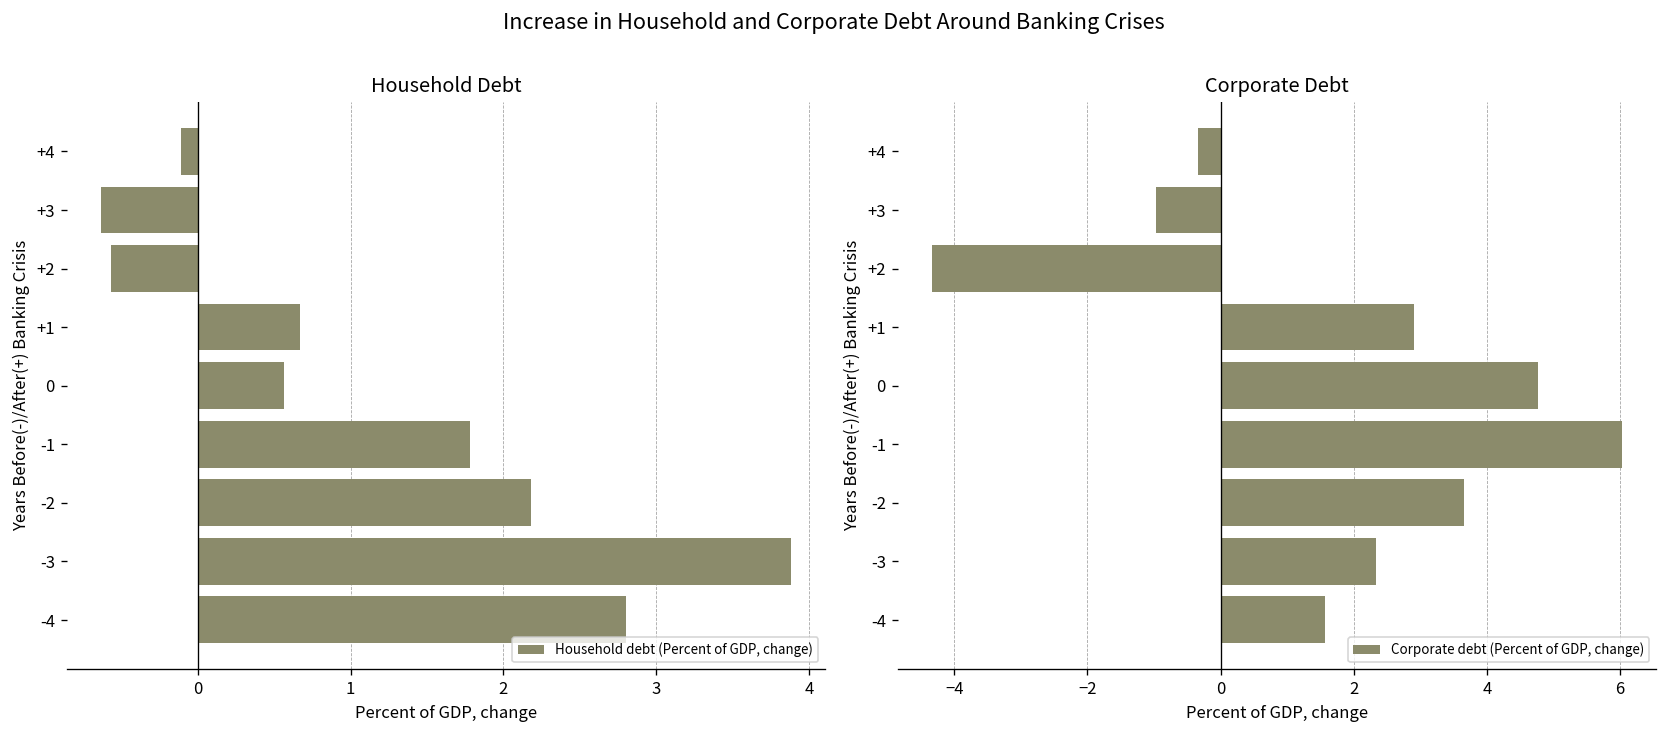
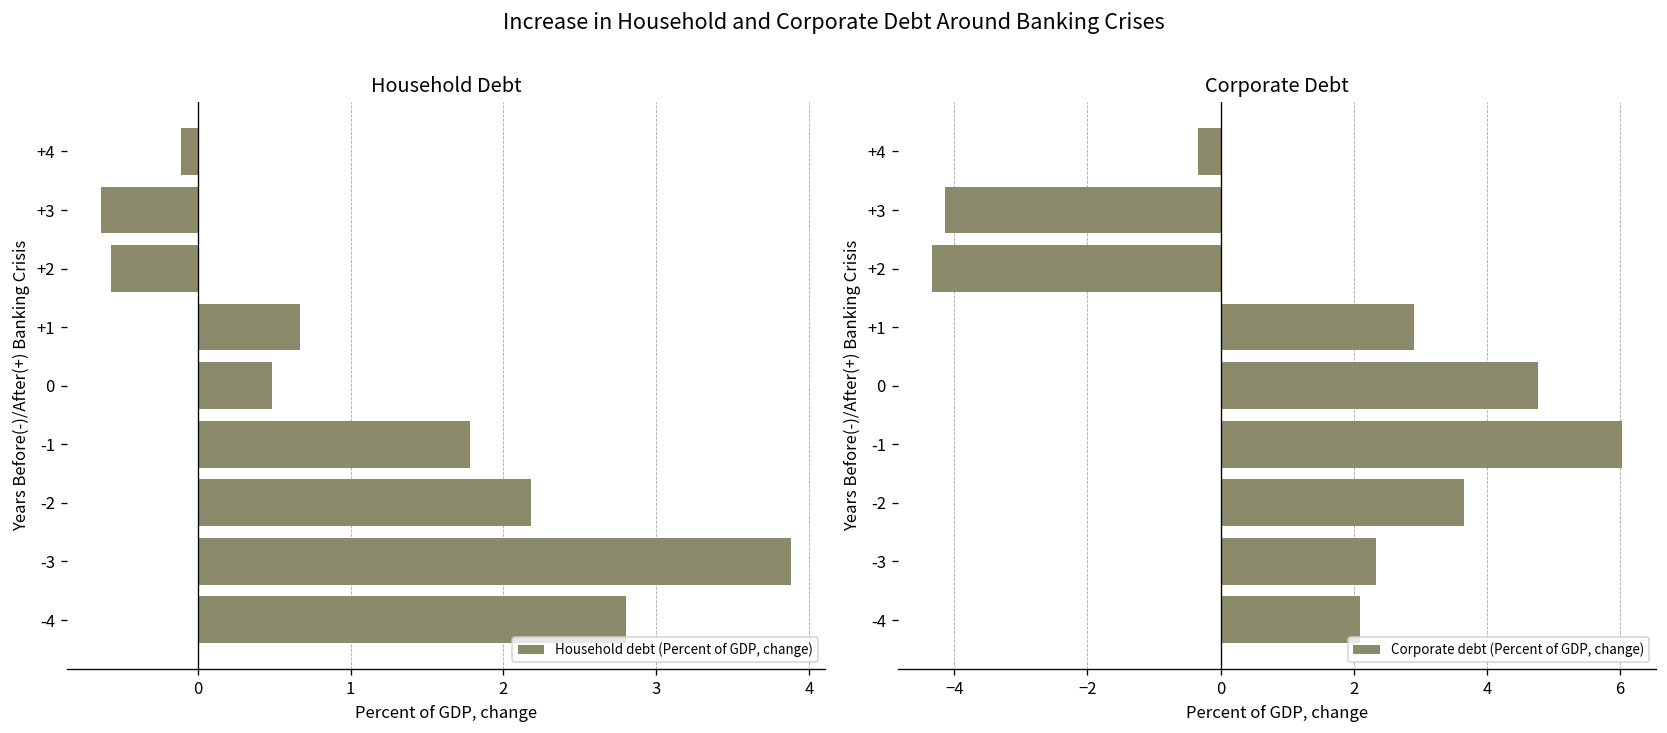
Household Debt, 0: 0.57 -> 0.49
Corporate Debt, +3: -1.0 -> -4.1
Corporate Debt, -4: 1.6 -> 2.1
